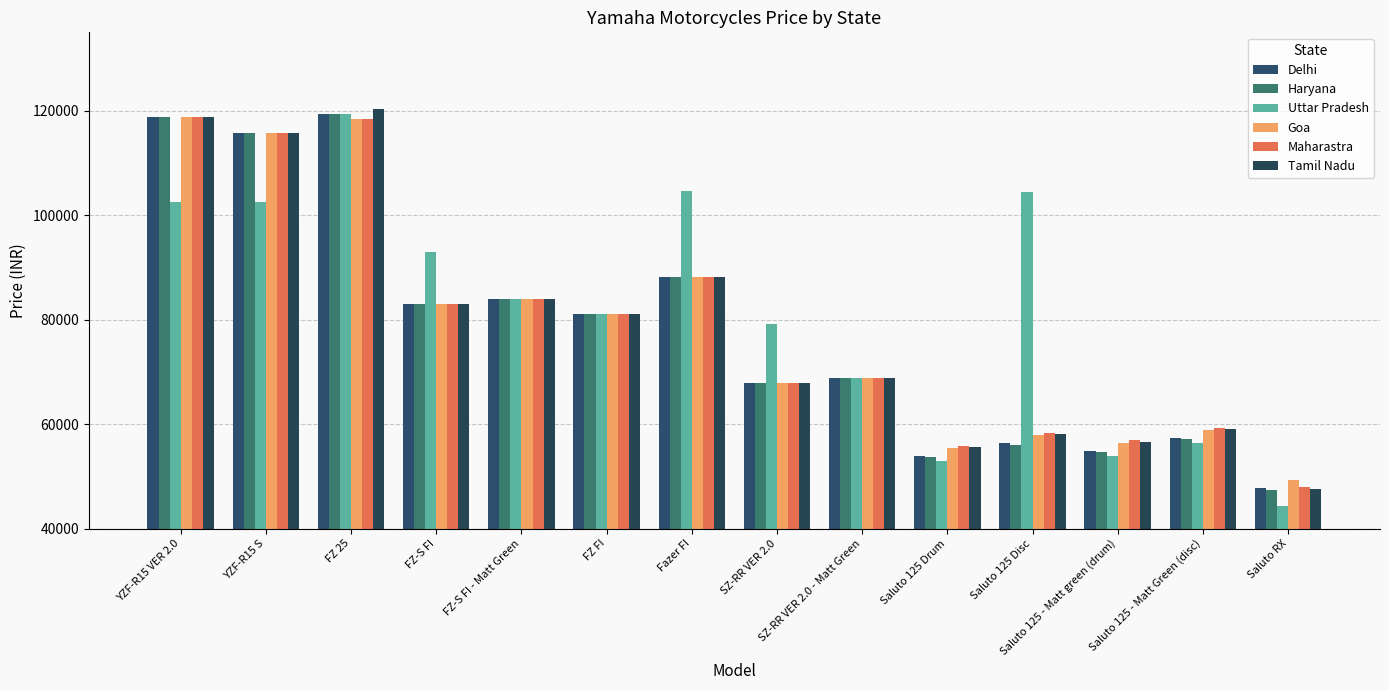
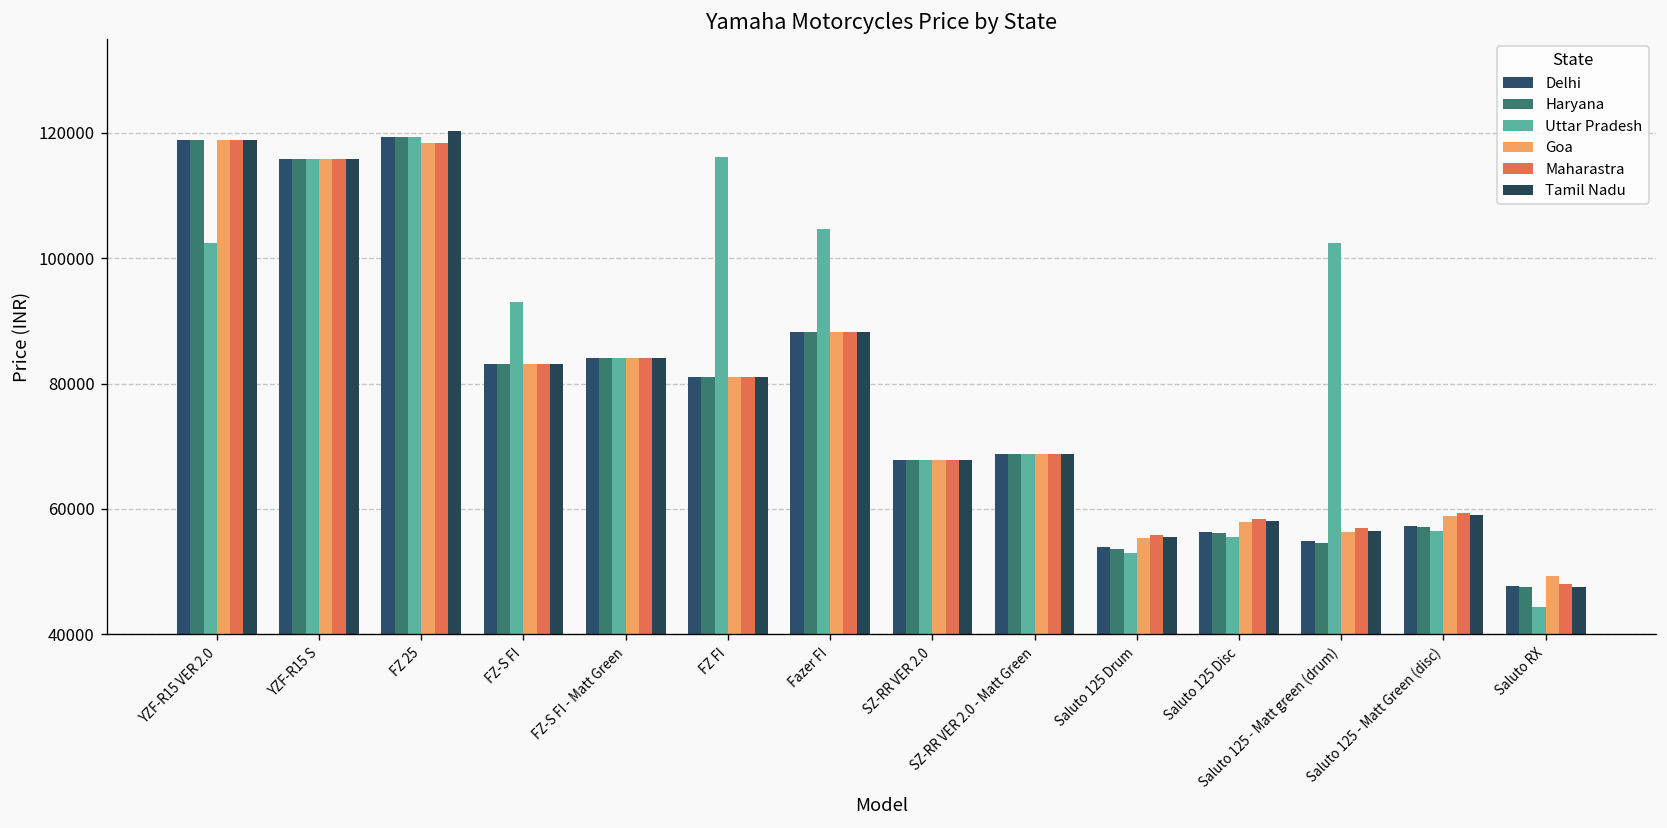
Uttar Pradesh, YZF-R15 S: 103000 -> 116000
Uttar Pradesh, FZ FI: 81000 -> 116000
Uttar Pradesh, SZ-RR VER 2.0: 79000 -> 68000
Uttar Pradesh, Saluto 125 Disc: 104000 -> 55000
Uttar Pradesh, Saluto 125 - Matt green (drum): 54000 -> 102000
